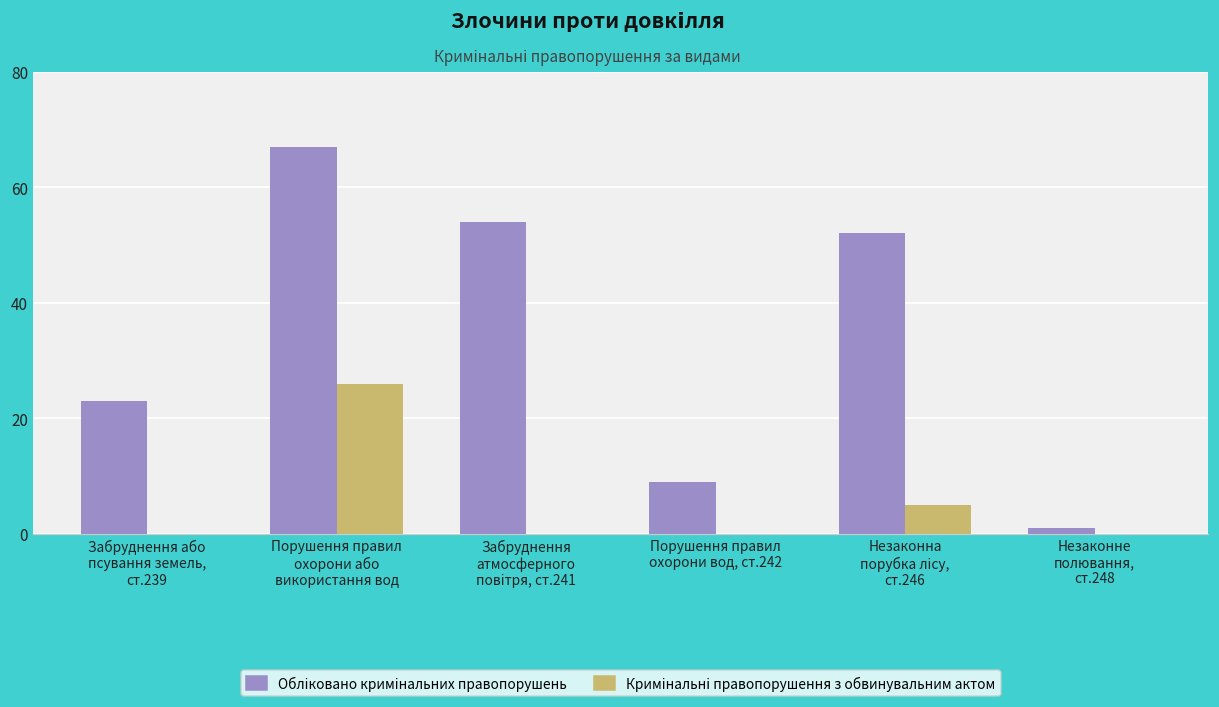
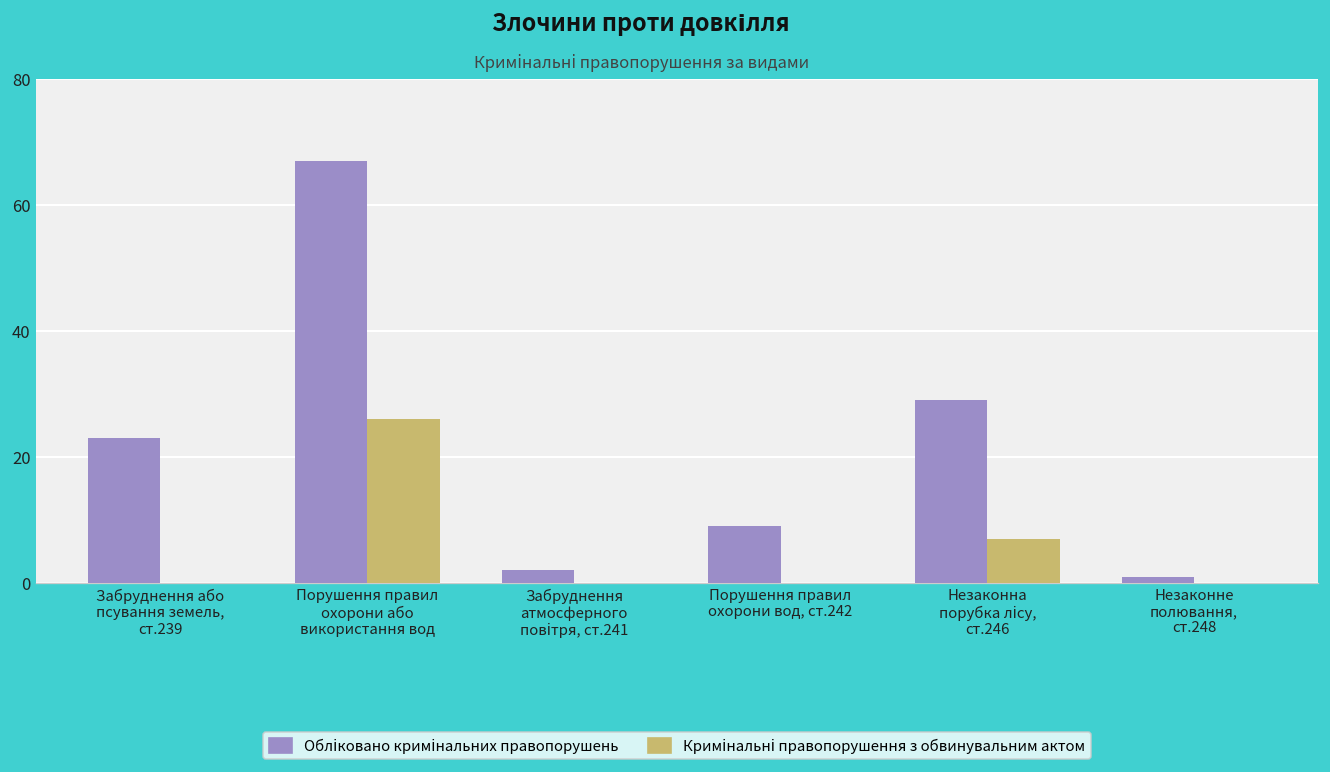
Обліковано кримінальних правопорушень, Забруднення атмосферного повітря, ст.241: 54 -> 2
Обліковано кримінальних правопорушень, Незаконна порубка лісу, ст.246: 52 -> 29
Кримінальні правопорушення з обвинувальним актом, Незаконна порубка лісу, ст.246: 5 -> 7
